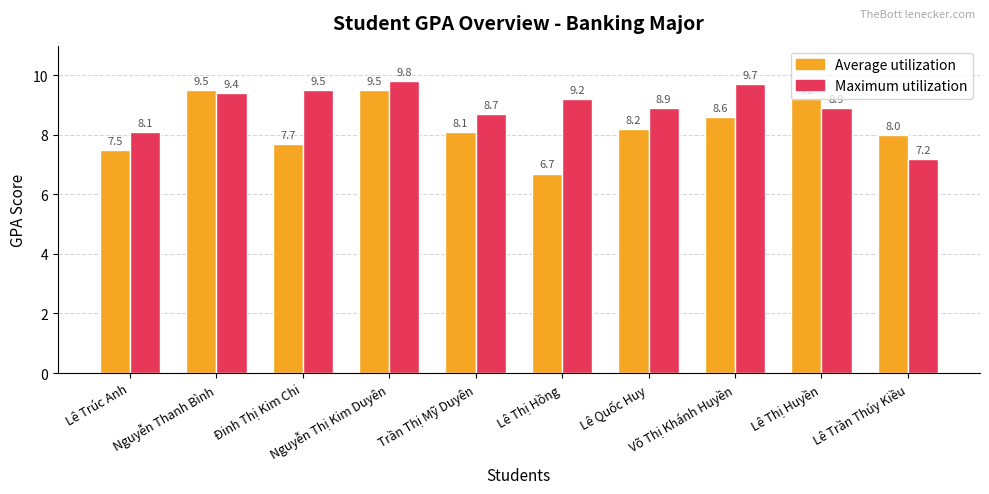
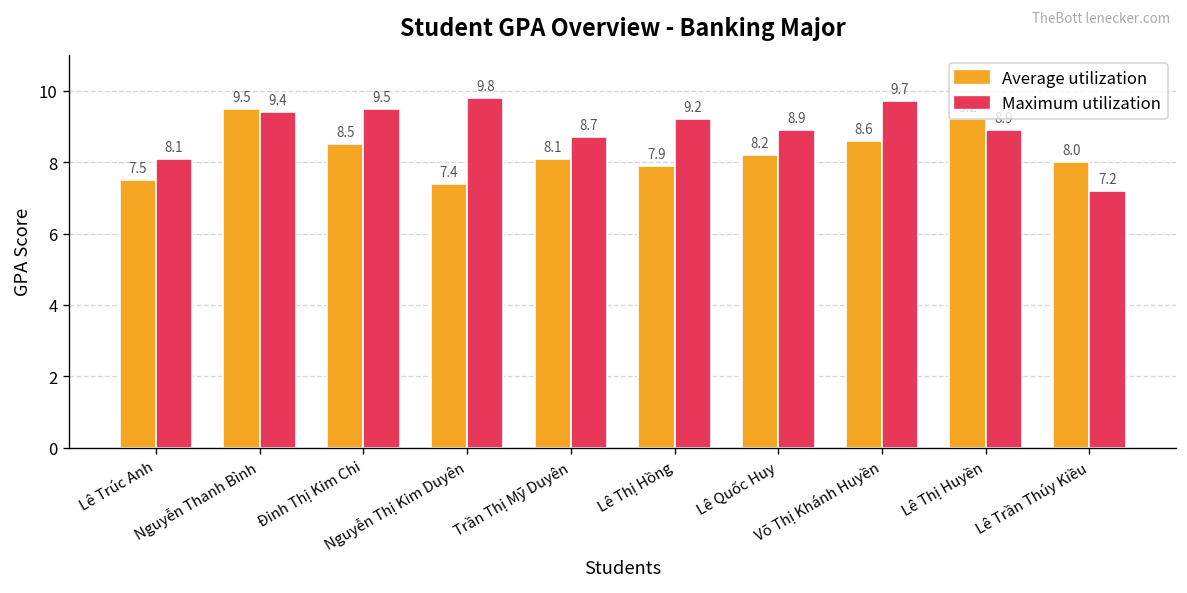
Average utilization, Đinh Thị Kim Chi: 7.7 -> 8.5
Average utilization, Nguyễn Thị Kim Duyên: 9.5 -> 7.4
Average utilization, Lê Thị Hồng: 6.7 -> 7.9
